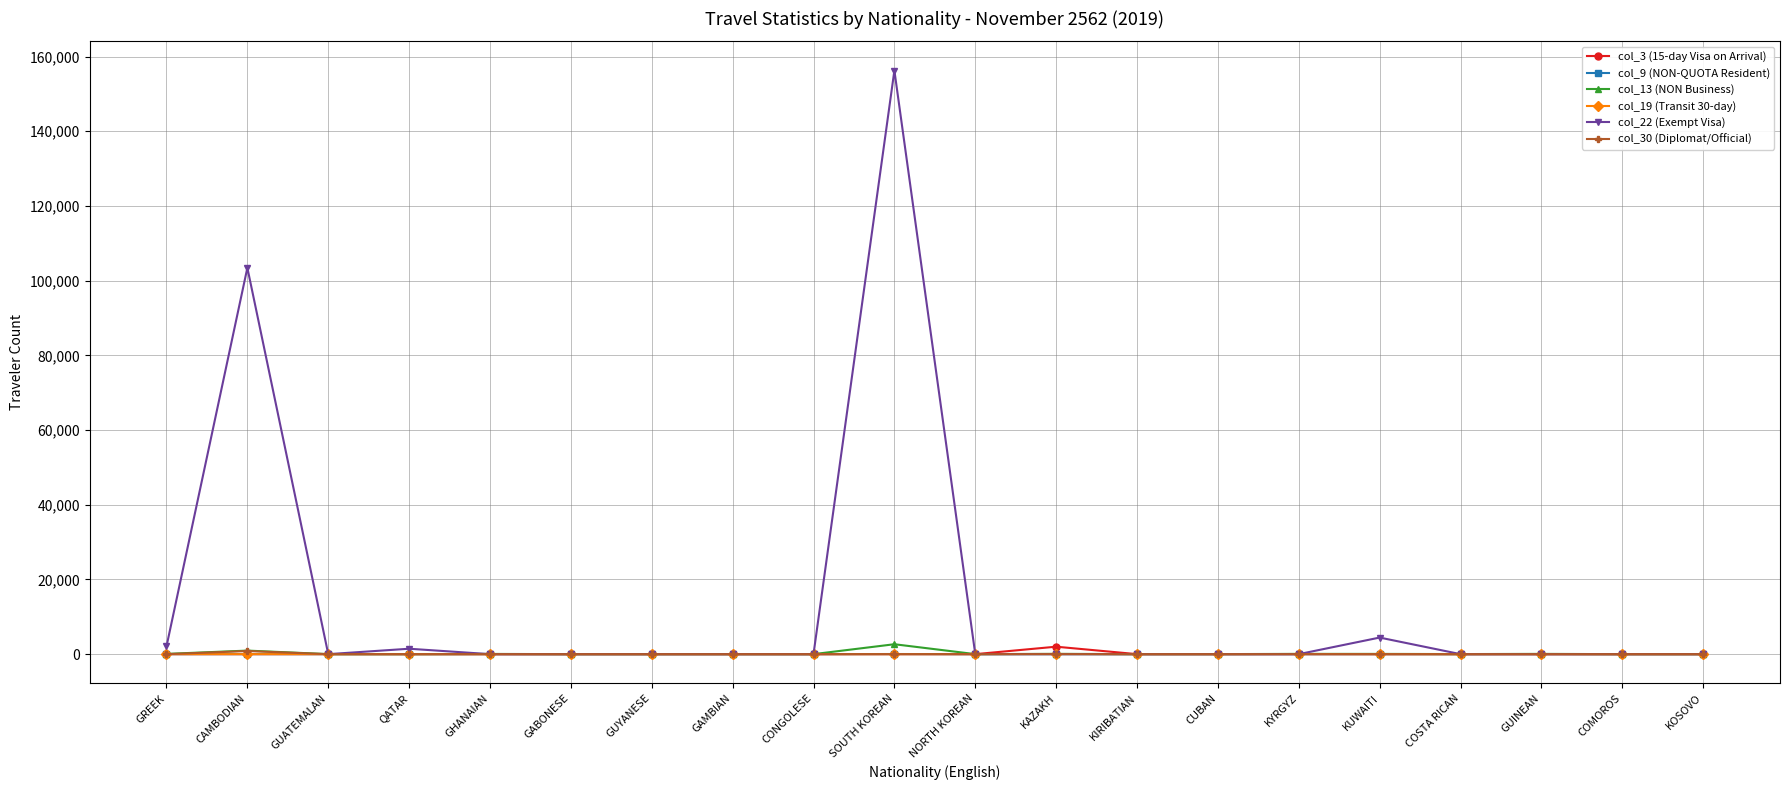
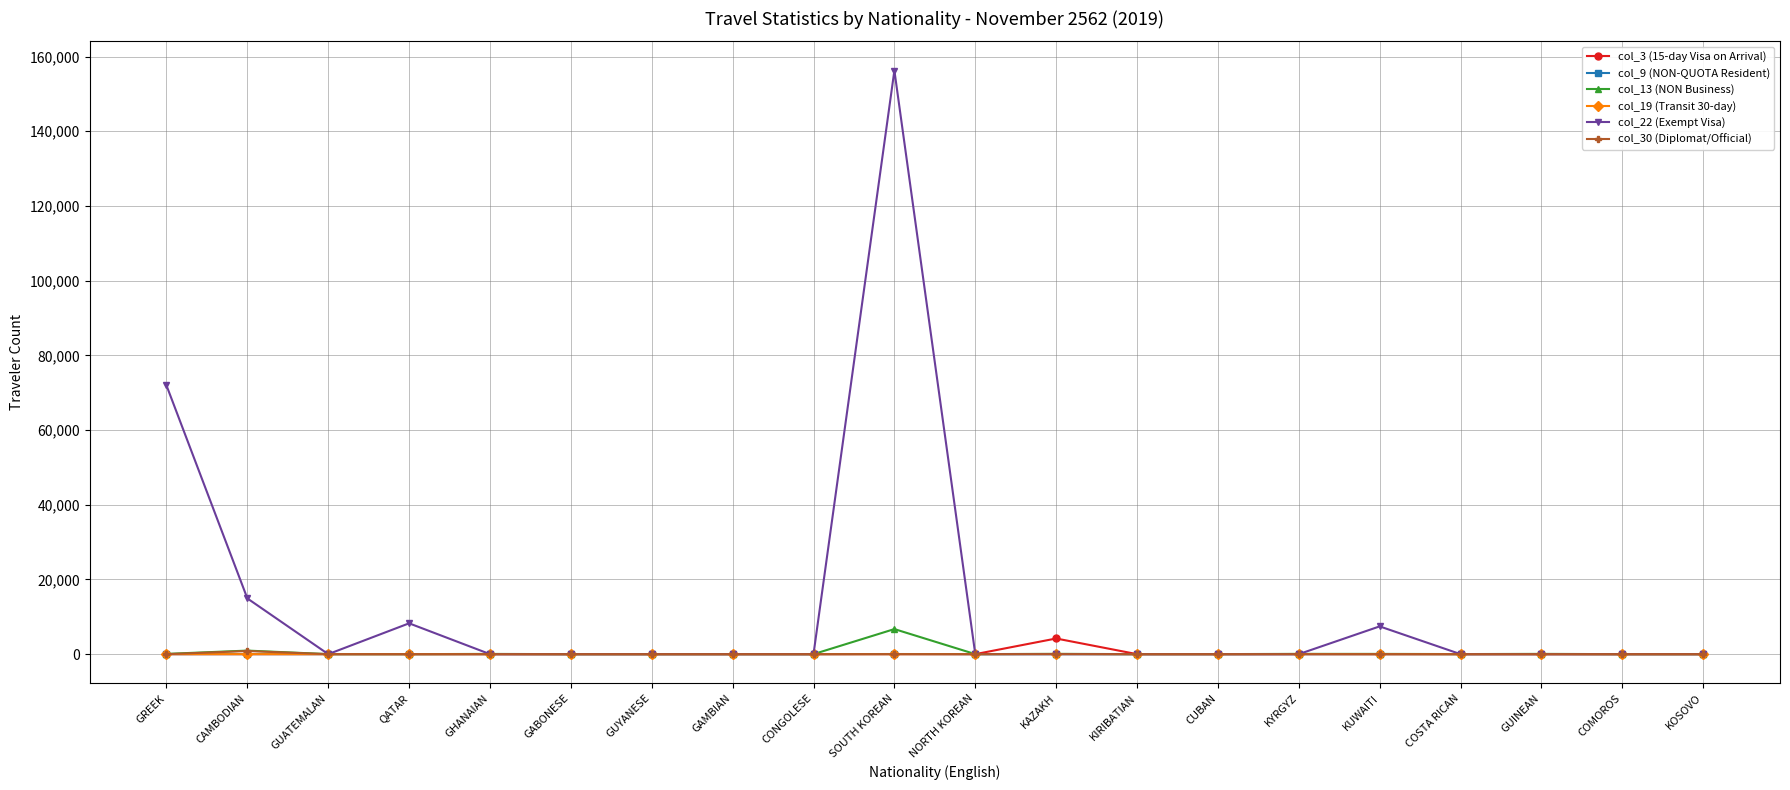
col_22 (Exempt Visa), GREEK: 2,000 -> 72,000
col_22 (Exempt Visa), CAMBODIAN: 103,000 -> 15,000
col_22 (Exempt Visa), QATAR: 1,000 -> 8,000
col_13 (NON Business), SOUTH KOREAN: 3,000 -> 7,000
col_3 (15-day Visa on Arrival), KAZAKH: 2,000 -> 4,000
col_22 (Exempt Visa), KUWAITI: 4,000 -> 7,000
